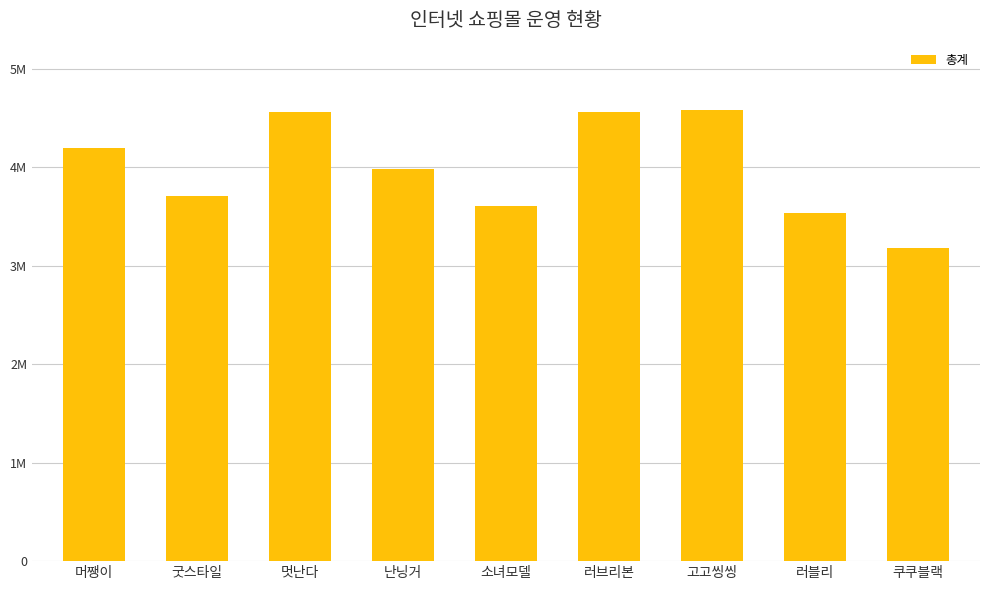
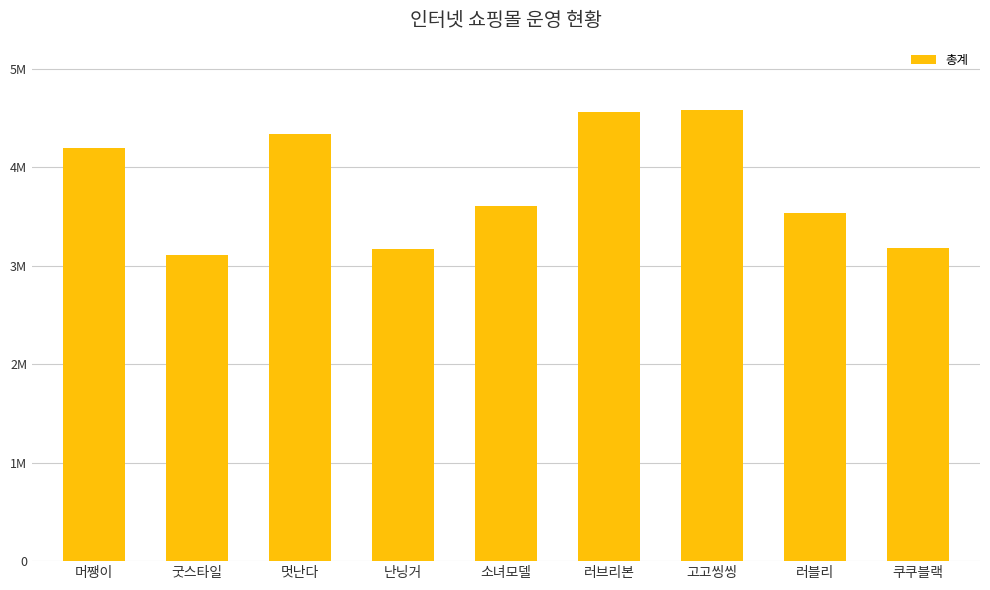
굿스타일: 3700000 -> 3100000
멋난다: 4600000 -> 4300000
난닝거: 4000000 -> 3200000
